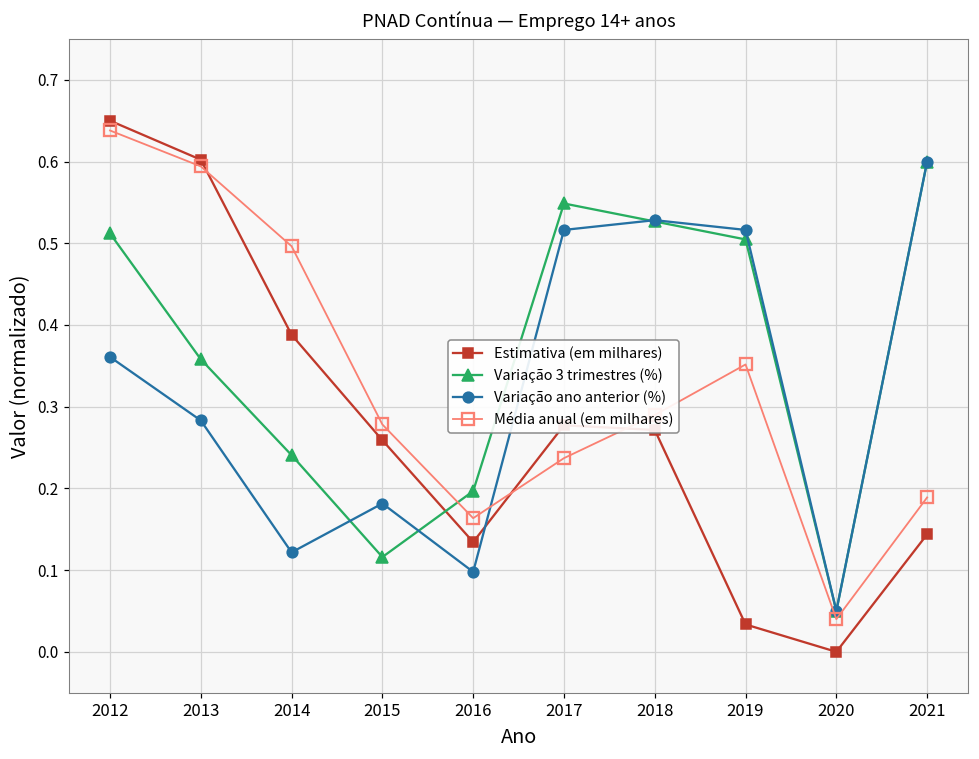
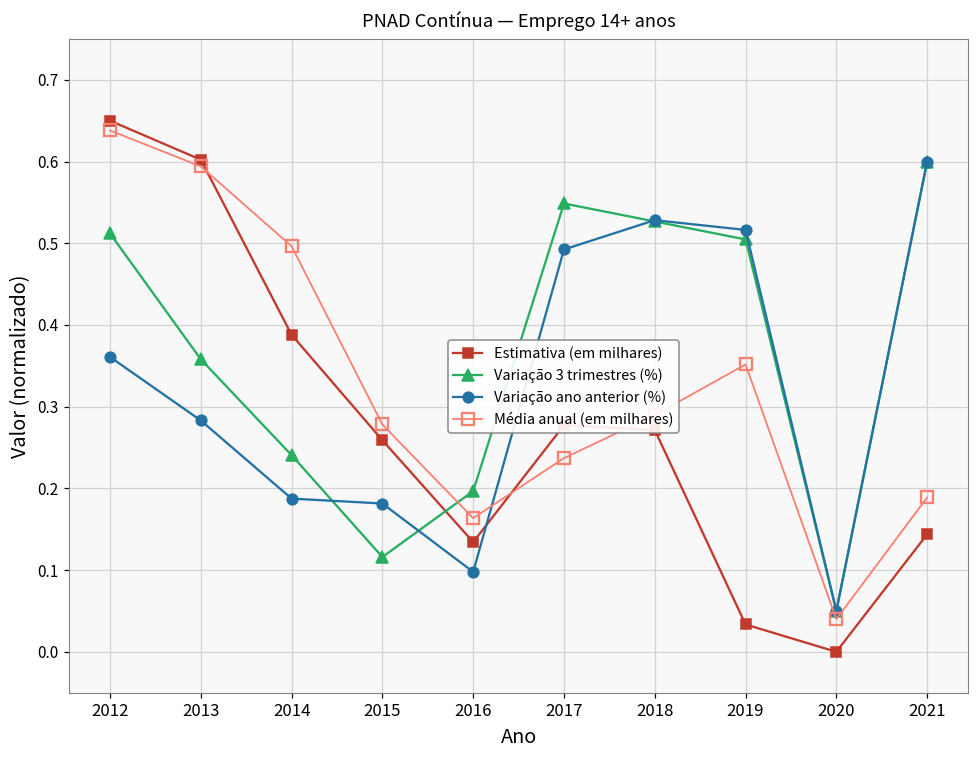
Variação ano anterior (%), 2014: 0.12 -> 0.19
Variação ano anterior (%), 2017: 0.52 -> 0.49
